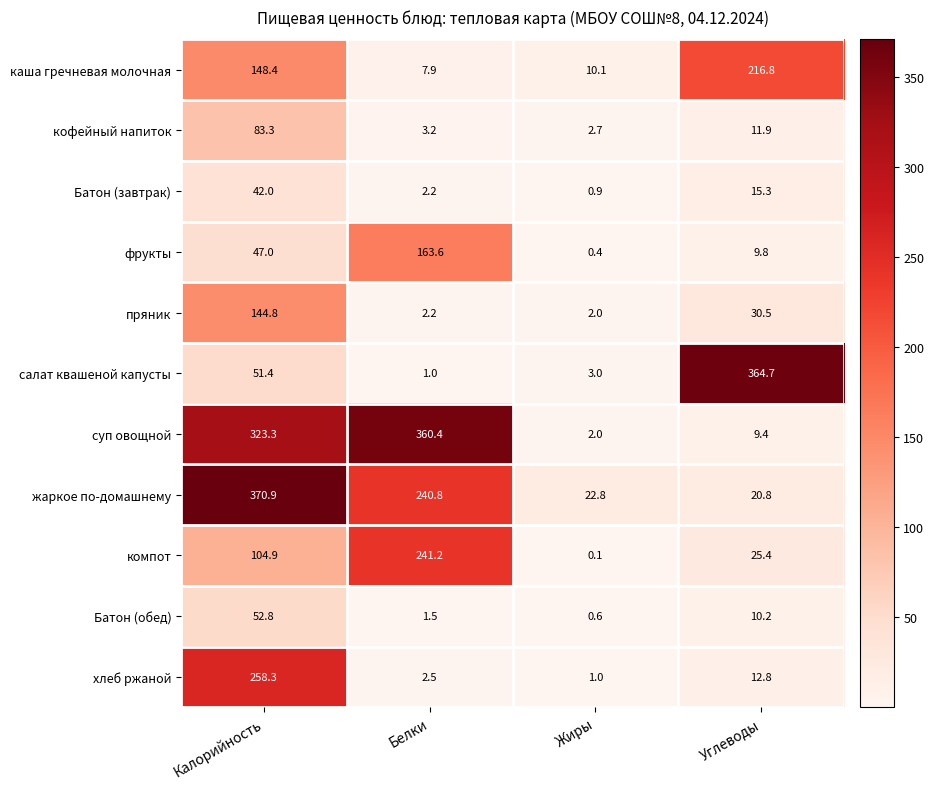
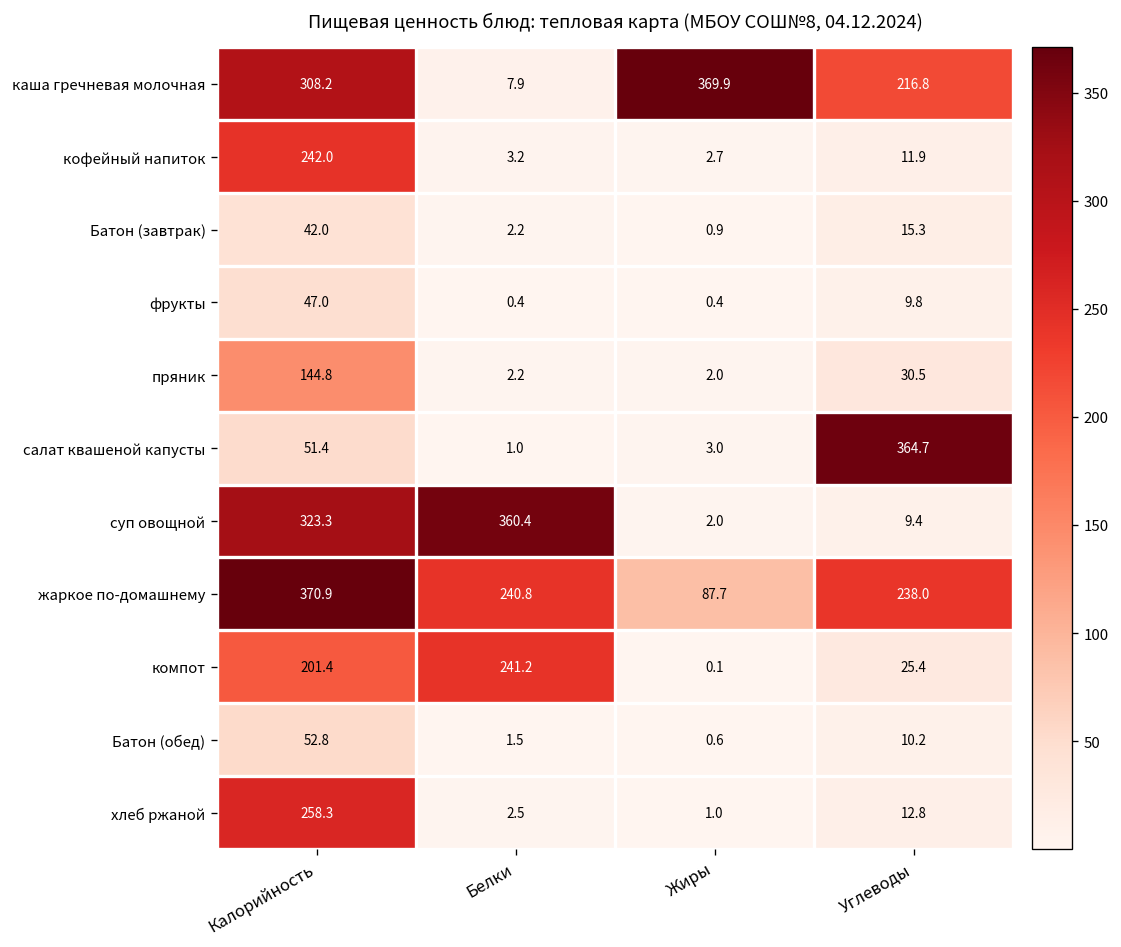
каша гречневая молочная, Калорийность: 148.4 -> 308.2
каша гречневая молочная, Жиры: 10.1 -> 369.9
кофейный напиток, Калорийность: 83.3 -> 242.0
фрукты, Белки: 163.6 -> 0.4
жаркое по-домашнему, Жиры: 22.8 -> 87.7
жаркое по-домашнему, Углеводы: 20.8 -> 238.0
компот, Калорийность: 104.9 -> 201.4
